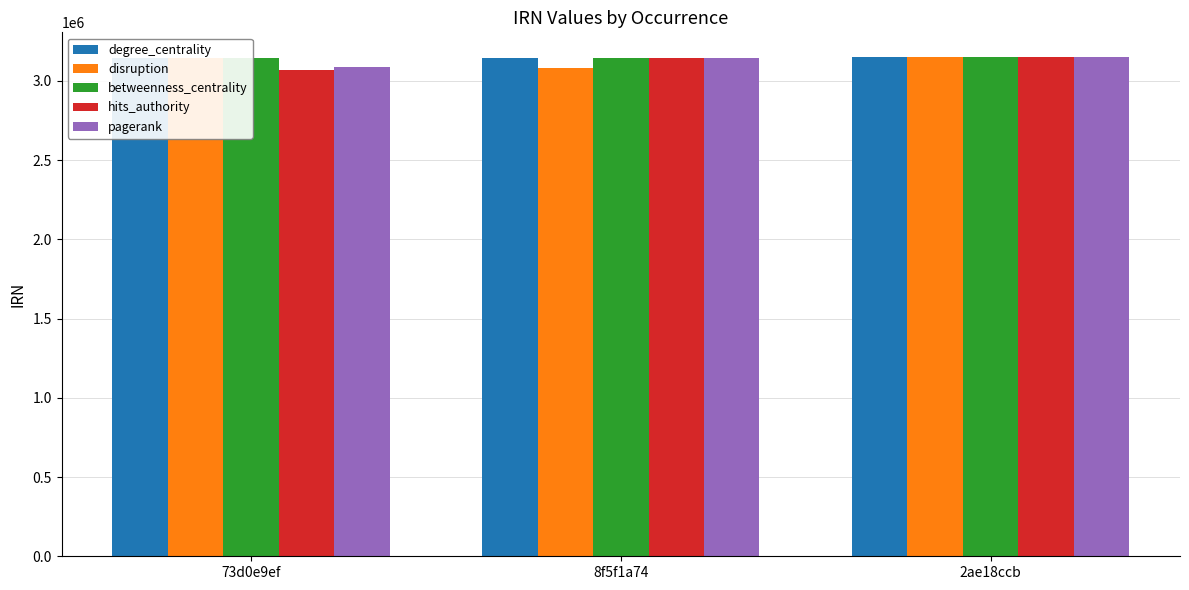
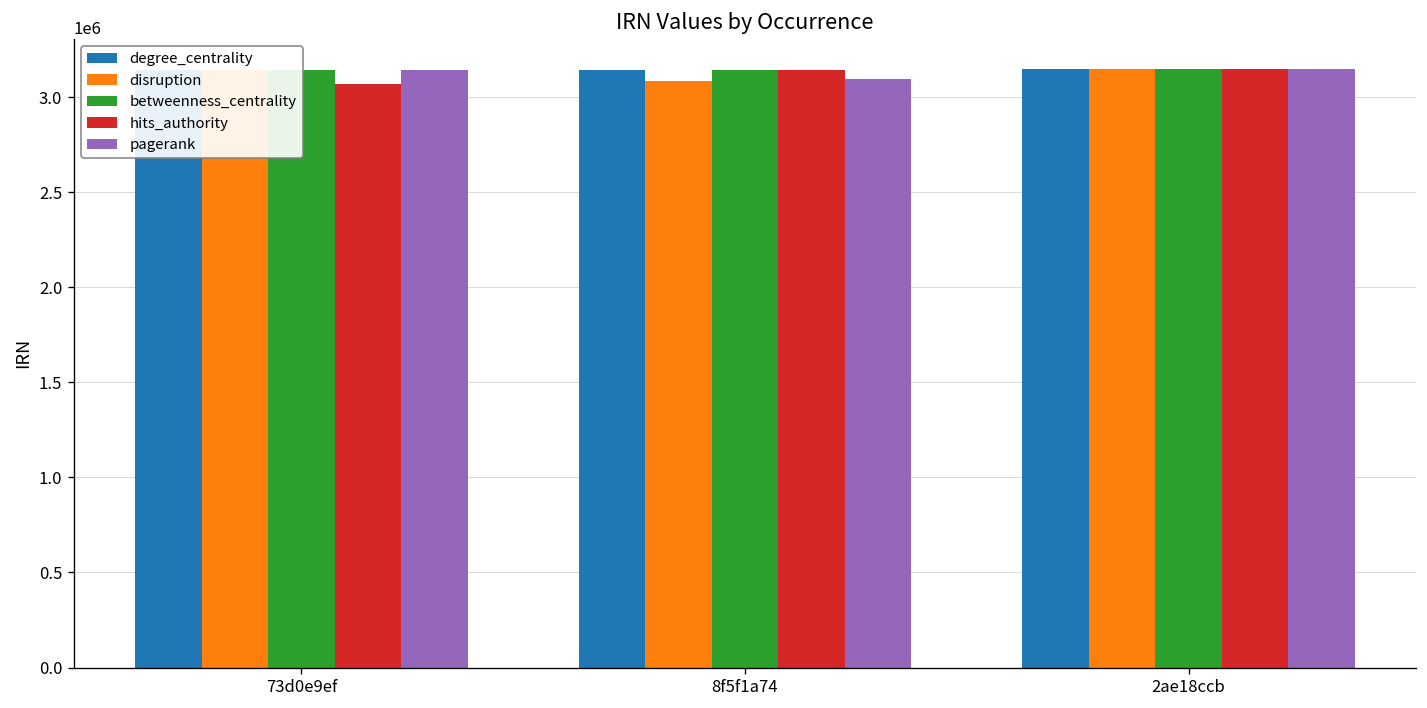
pagerank, 73d0e9ef: 3090000 -> 3140000
pagerank, 8f5f1a74: 3140000 -> 3090000
